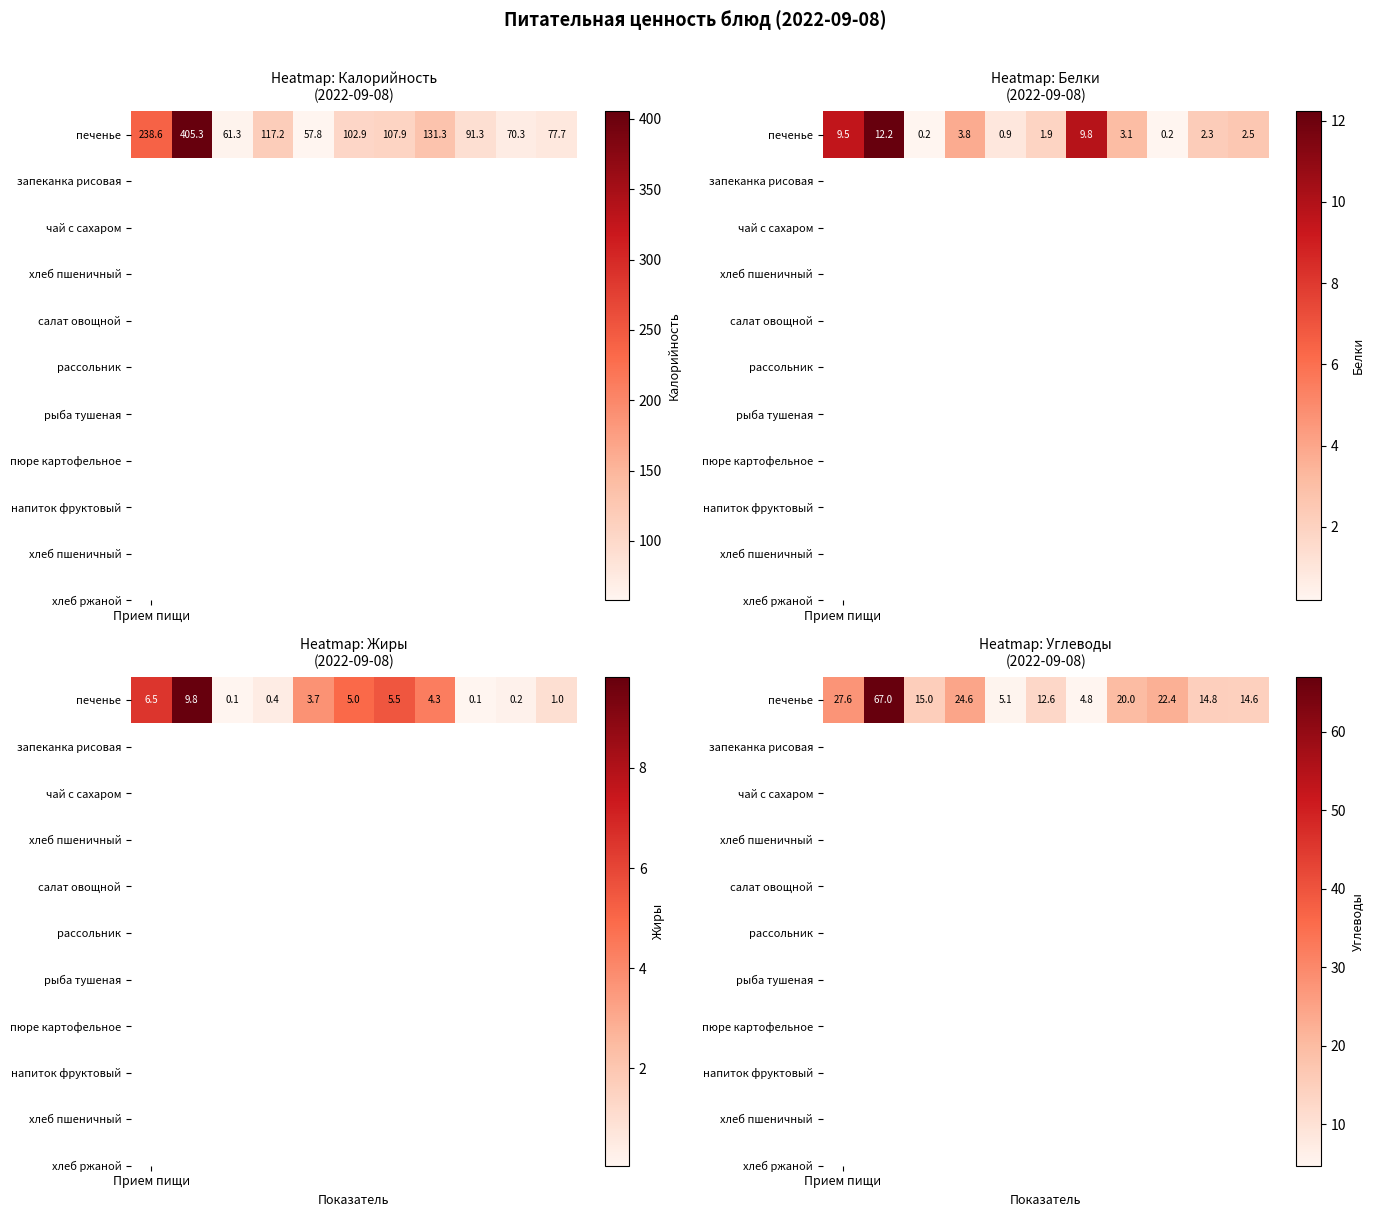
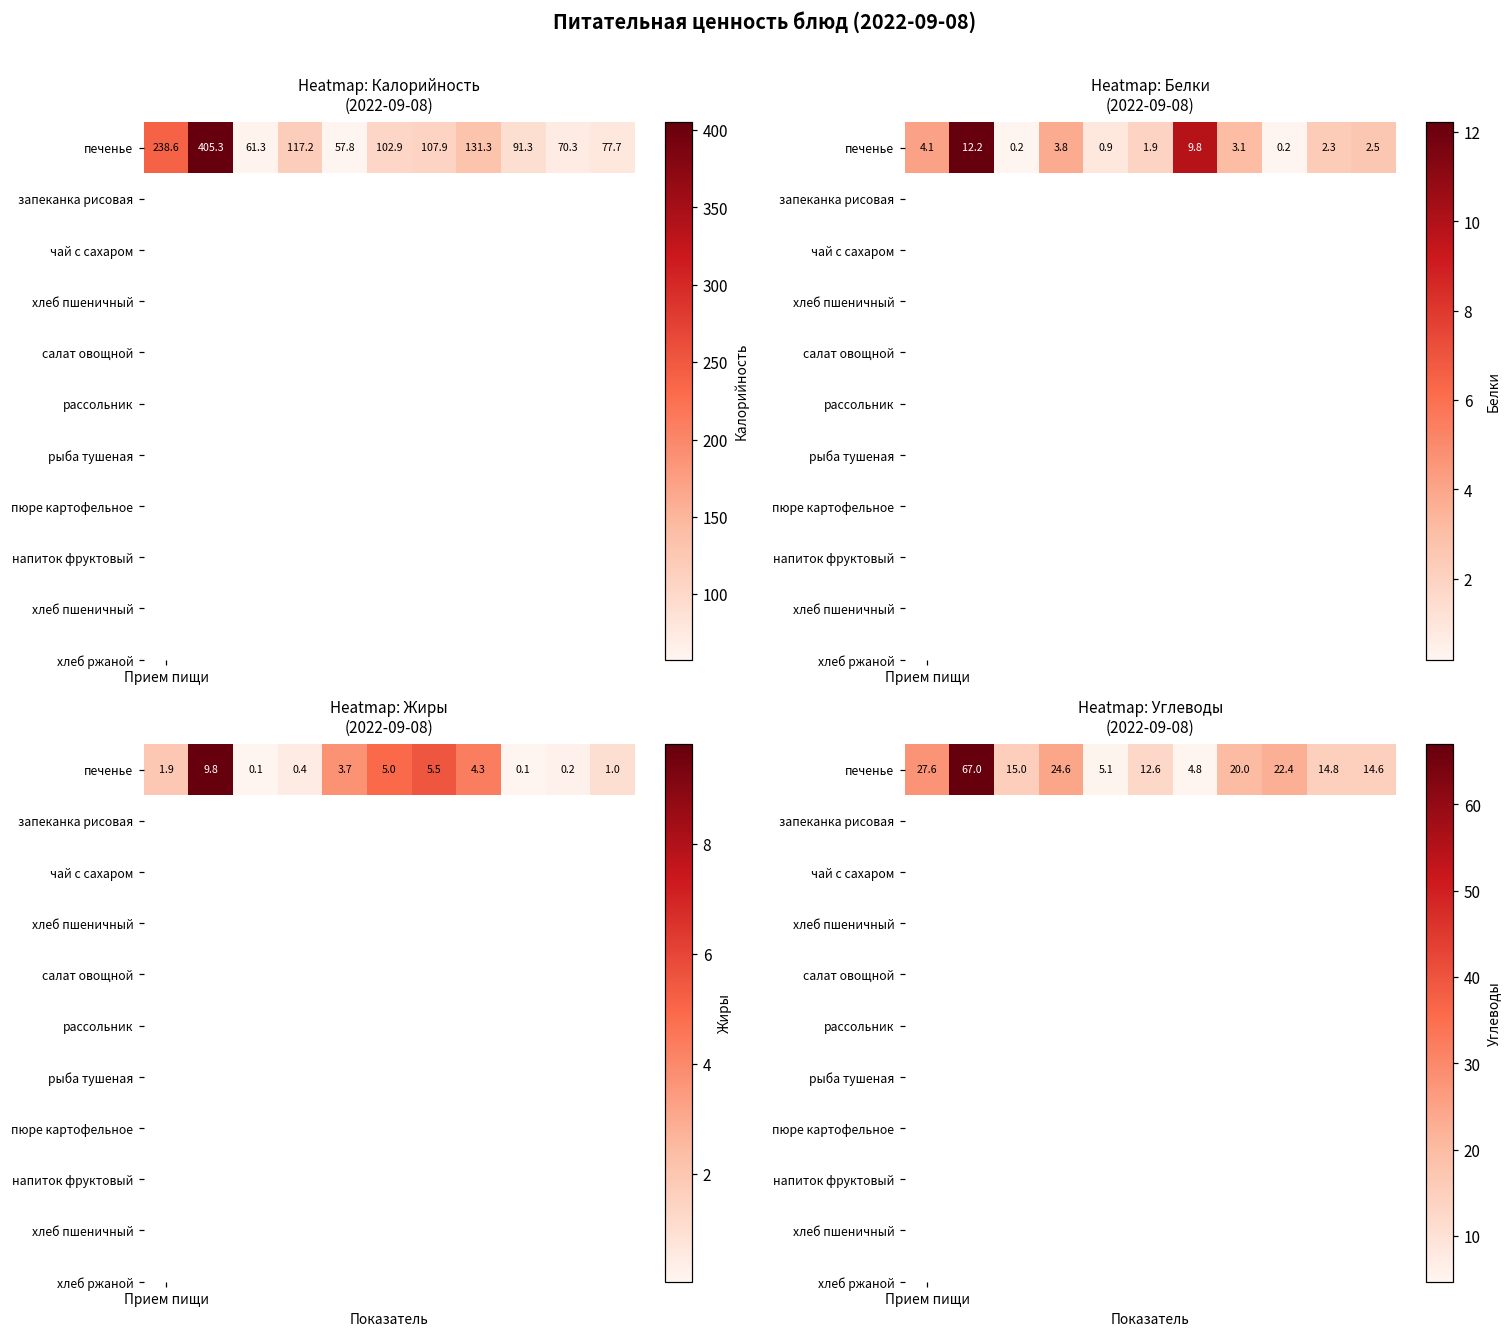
Heatmap: Белки (2022-09-08), печенье, Прием пищи: 9.5 -> 4.1
Heatmap: Жиры (2022-09-08), печенье, Прием пищи: 6.5 -> 1.9
